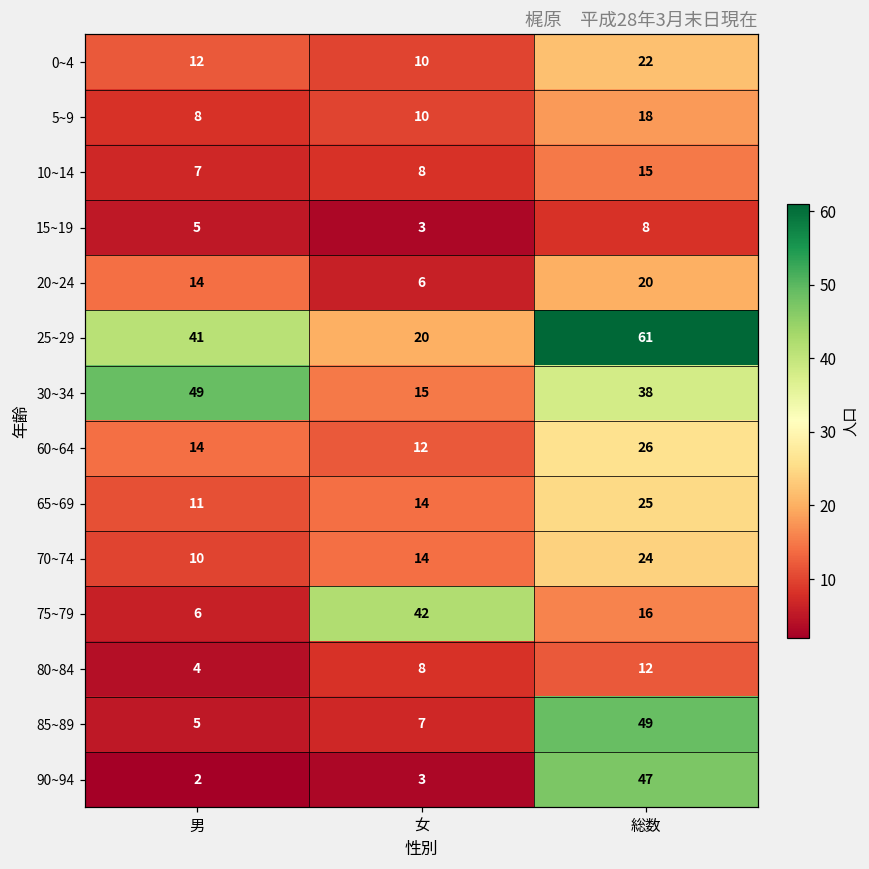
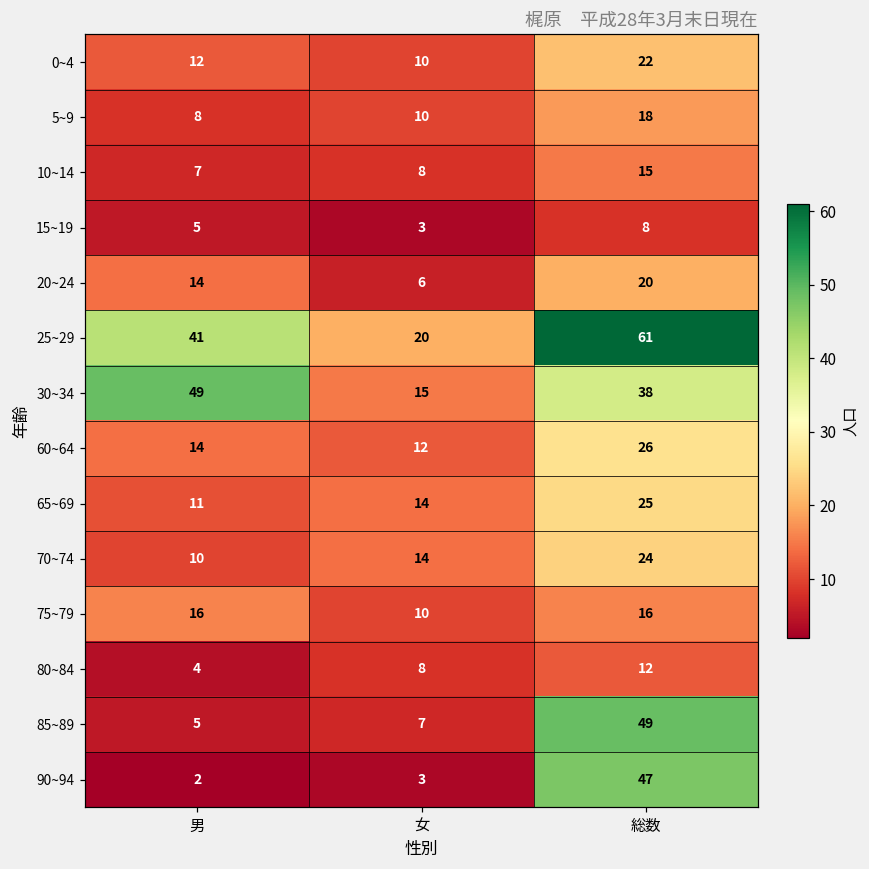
75~79, 男: 6 -> 16
75~79, 女: 42 -> 10
